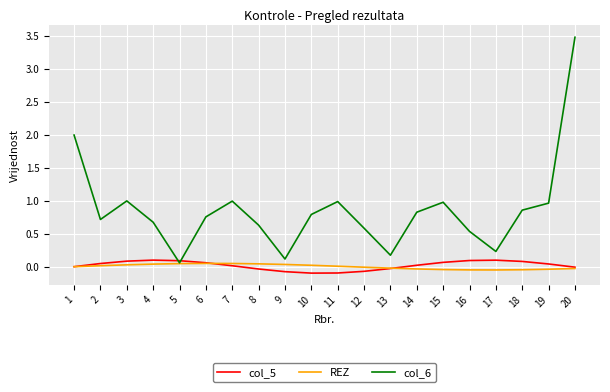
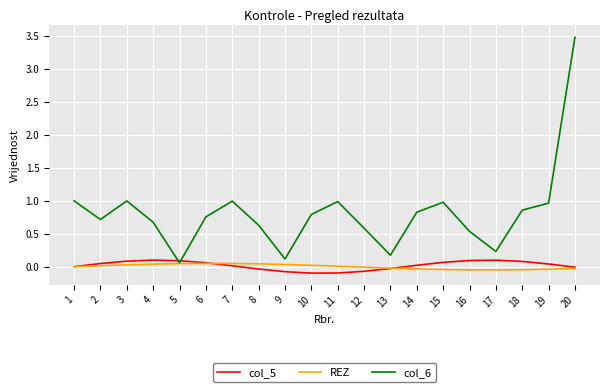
col_6, 1: 2 -> 1
